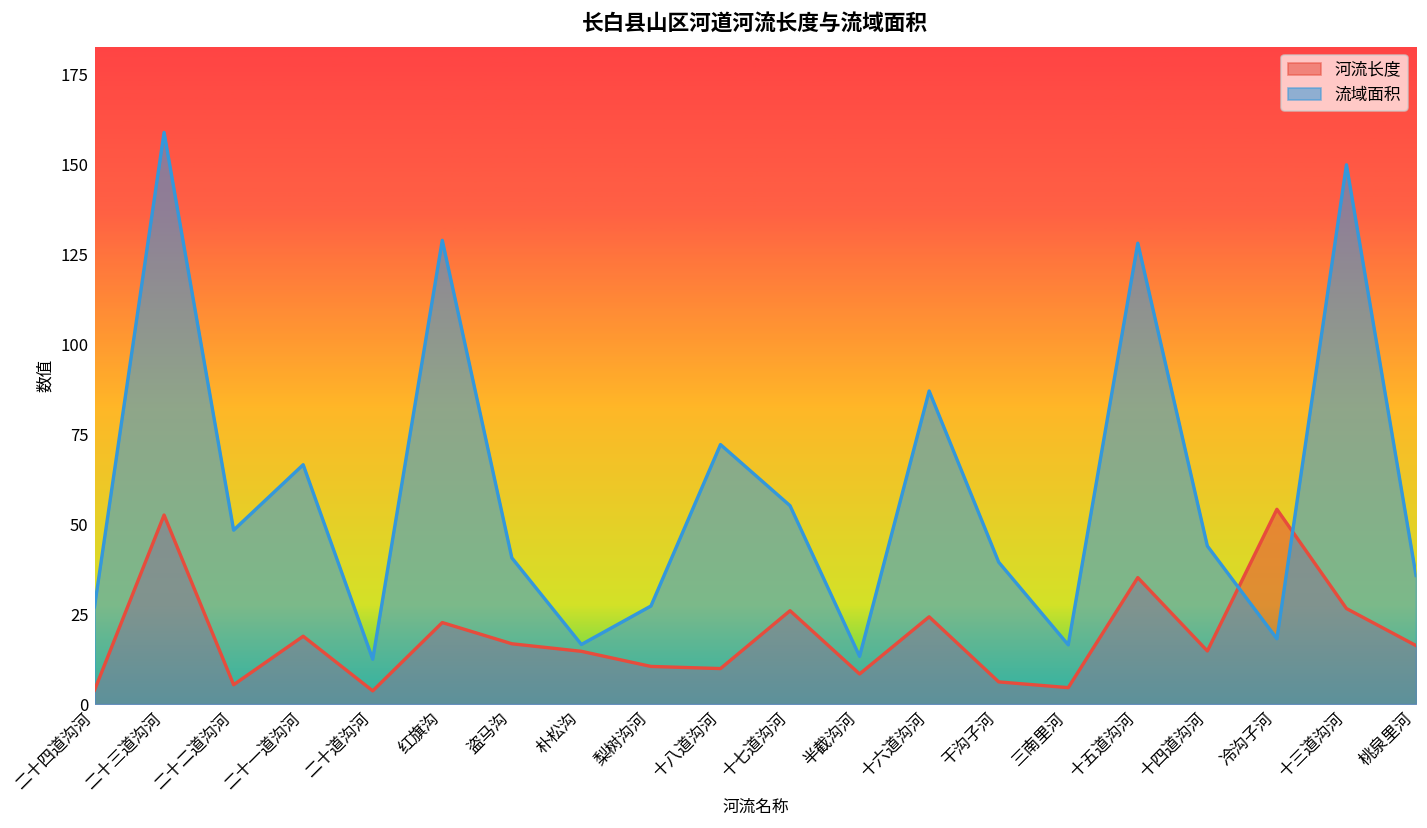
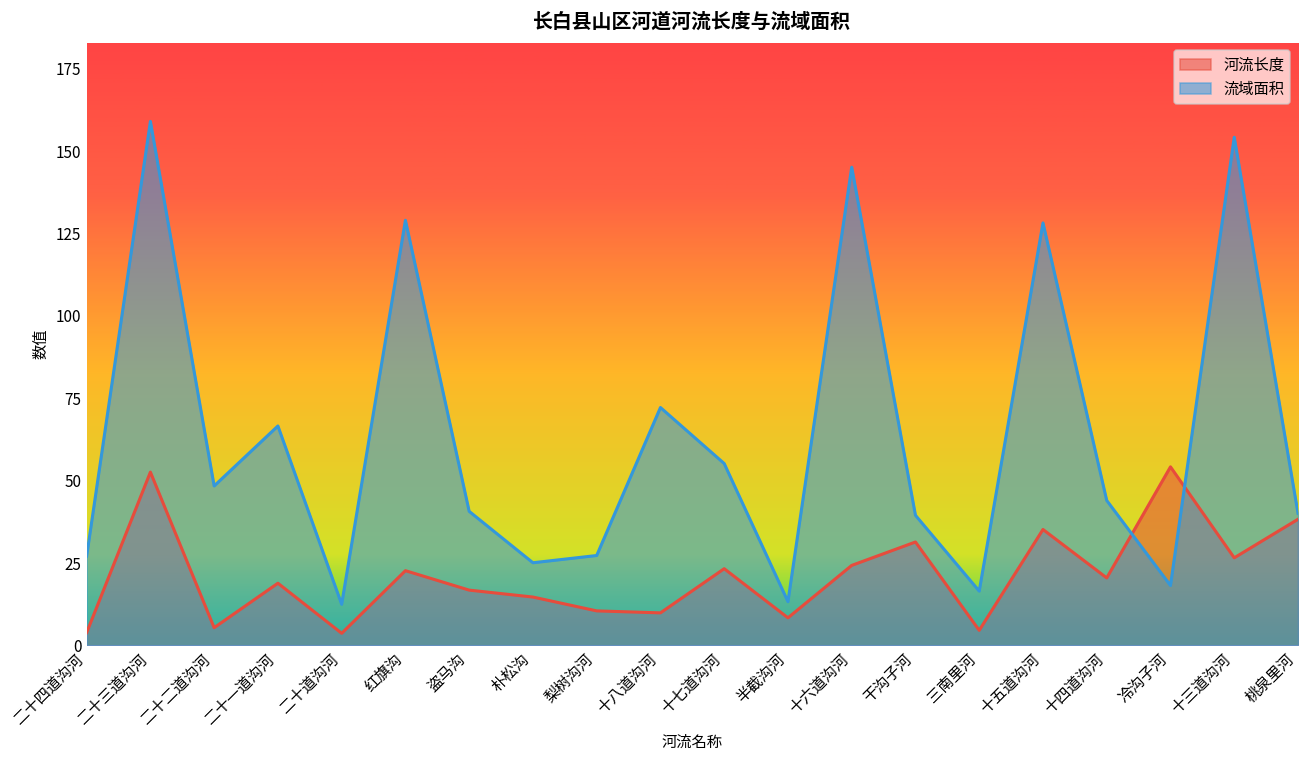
流域面积, 朴松沟: 17 -> 25
河流长度, 十七道沟河: 26 -> 23
流域面积, 十六道沟河: 87 -> 145
河流长度, 干沟子河: 6 -> 31
河流长度, 十四道沟河: 15 -> 21
流域面积, 十三道沟河: 150 -> 154
河流长度, 桃泉里河: 16 -> 38
流域面积, 桃泉里河: 36 -> 40
